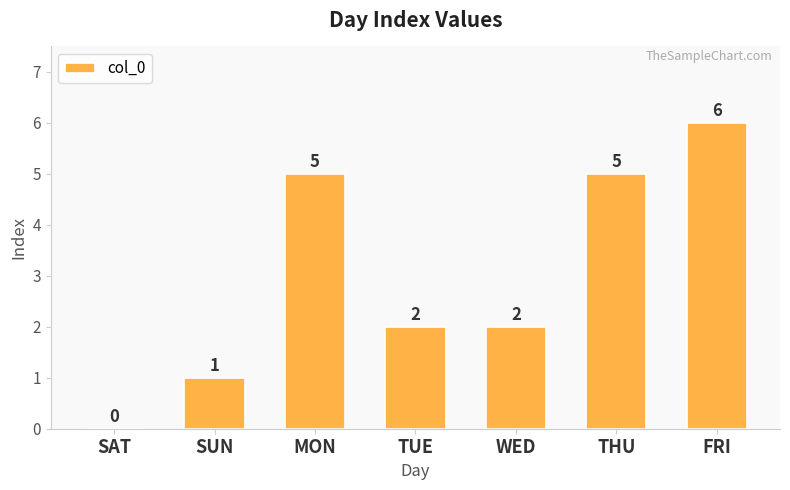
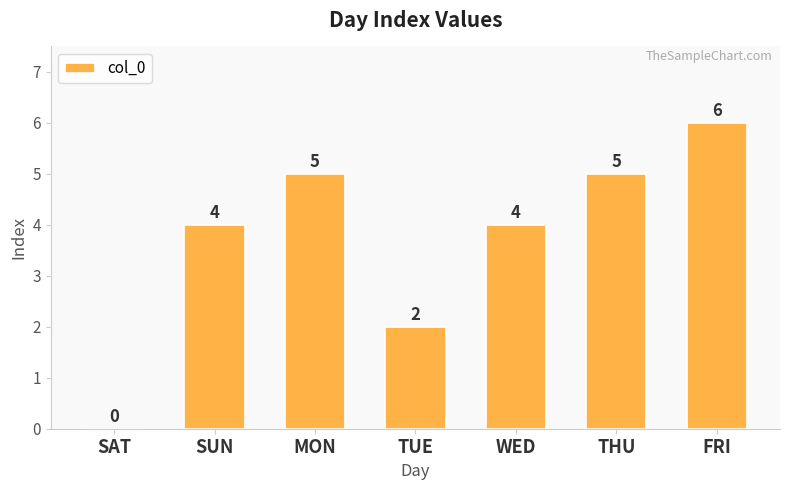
SUN: 1 -> 4
WED: 2 -> 4
